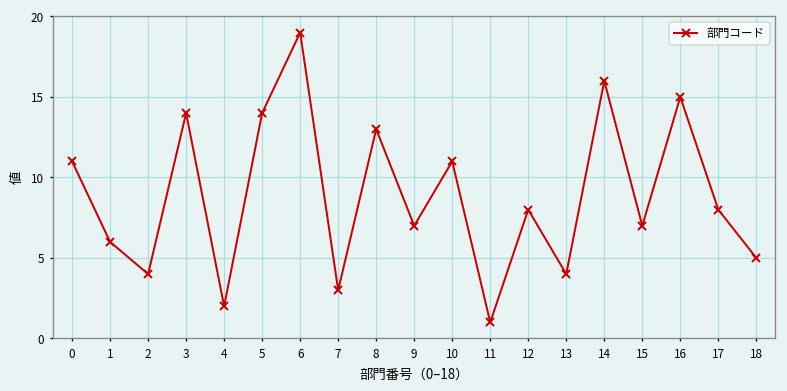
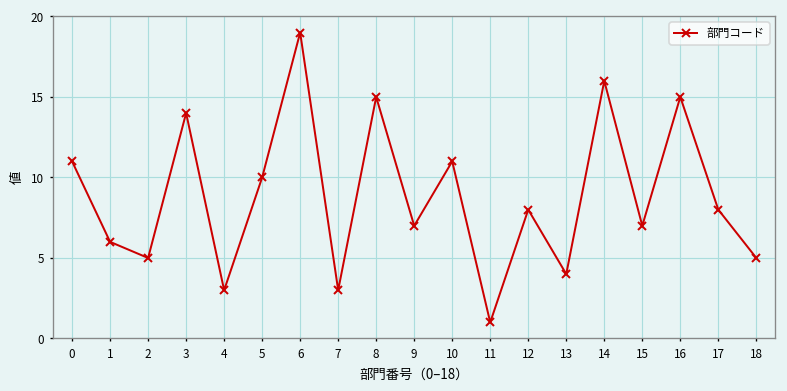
2: 4 -> 5
4: 2 -> 3
5: 14 -> 10
8: 13 -> 15
